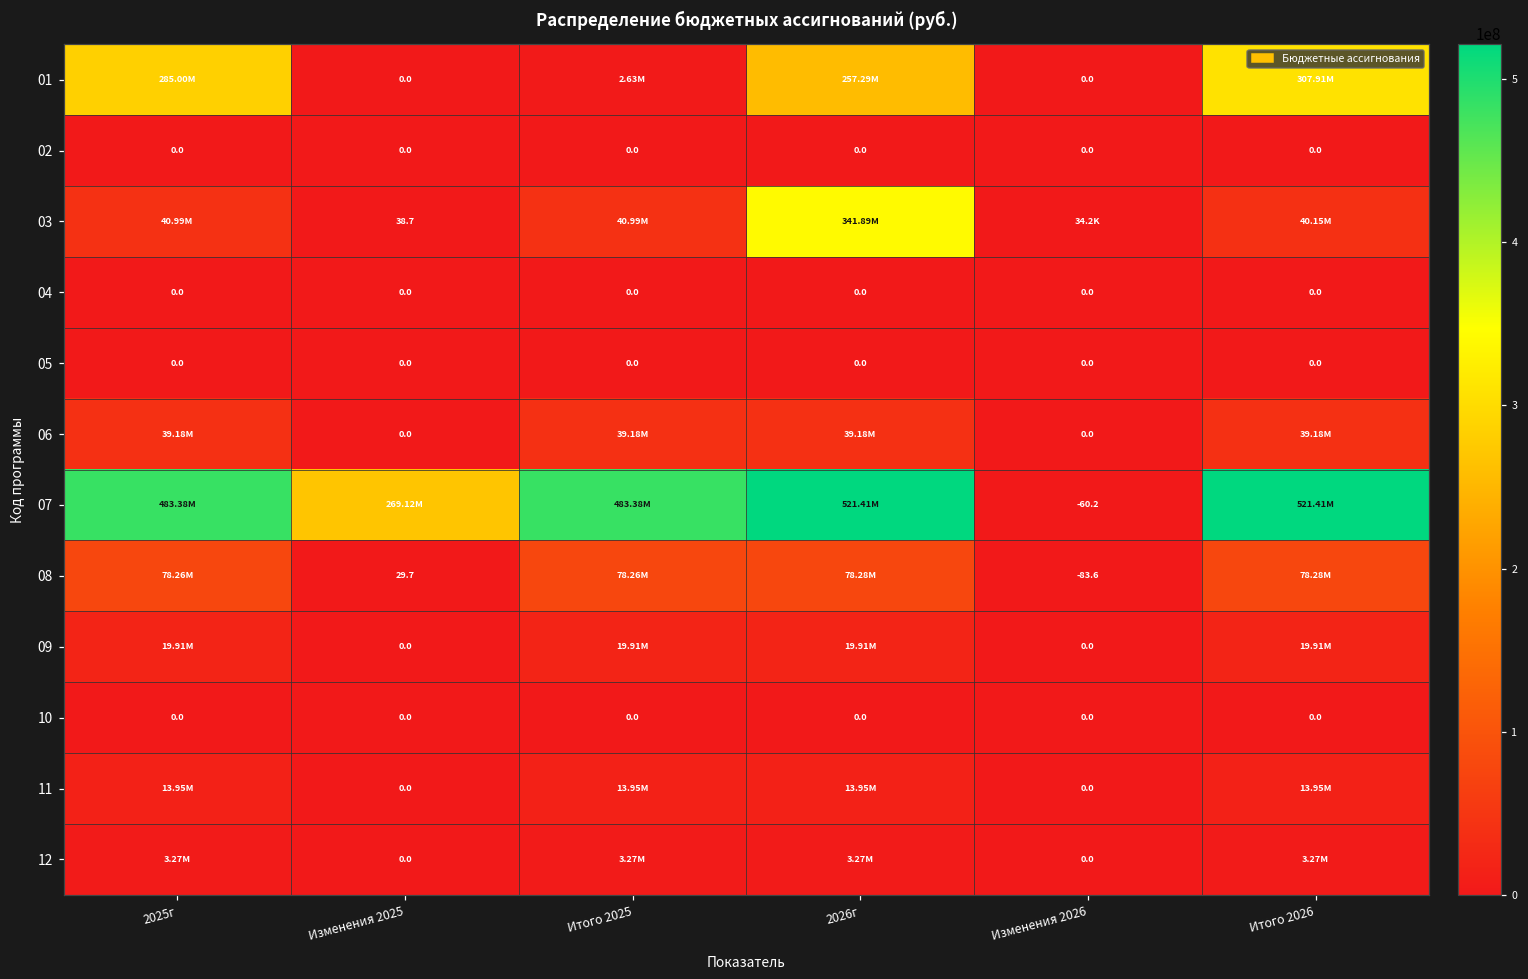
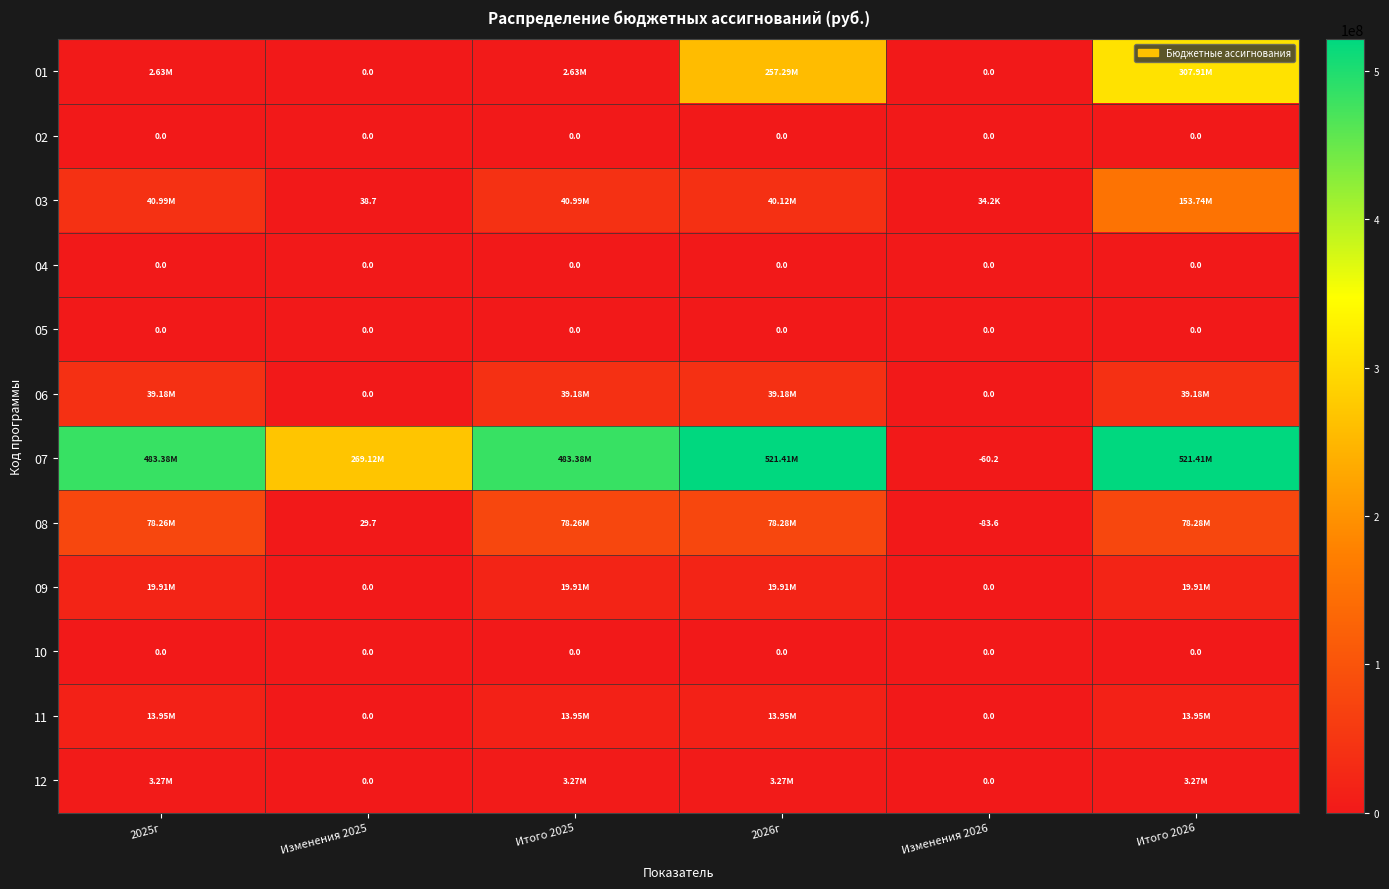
01, 2025г: 285.00M -> 2.63M
03, 2026г: 341.89M -> 40.12M
03, Итого 2026: 40.15M -> 153.74M
